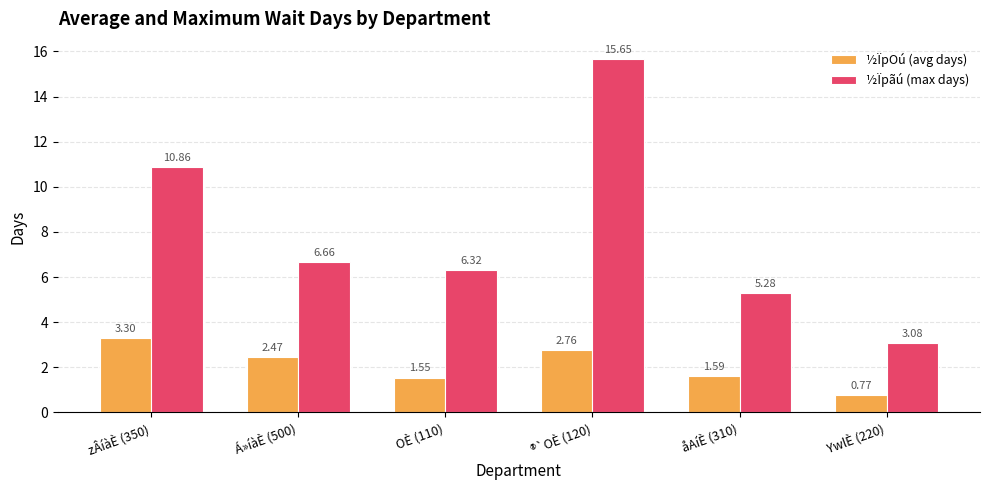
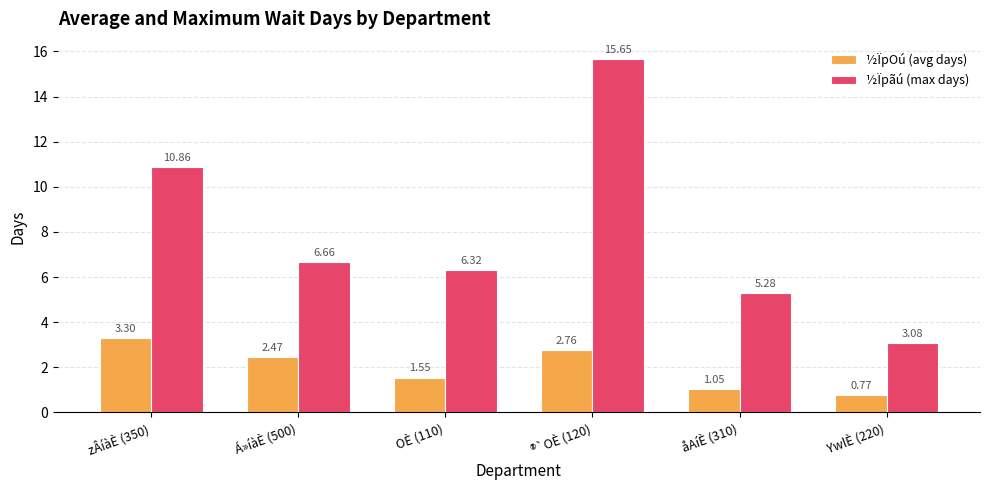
½ÏpOú (avg days), åAíÈ (310): 1.59 -> 1.05
